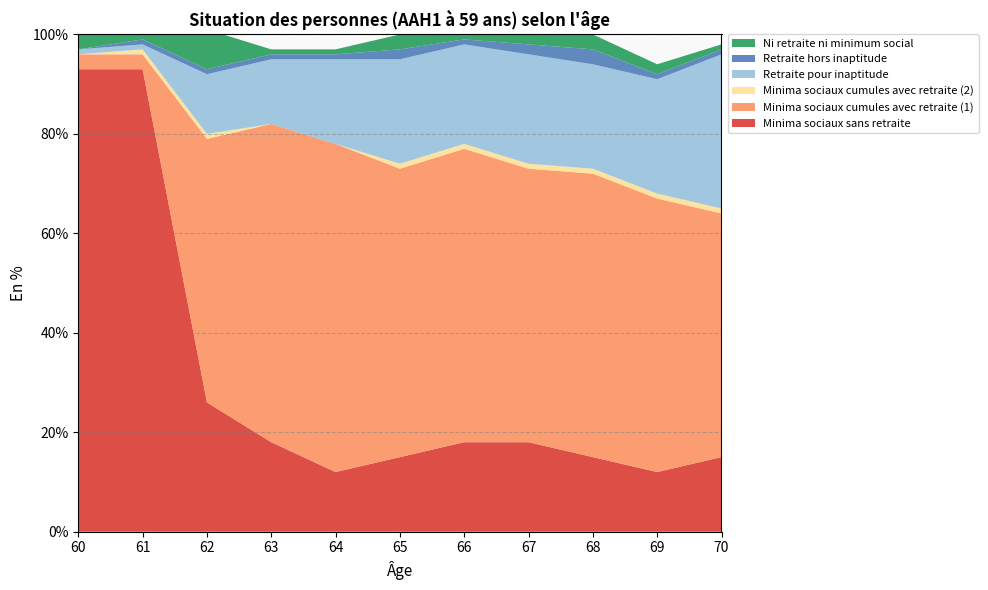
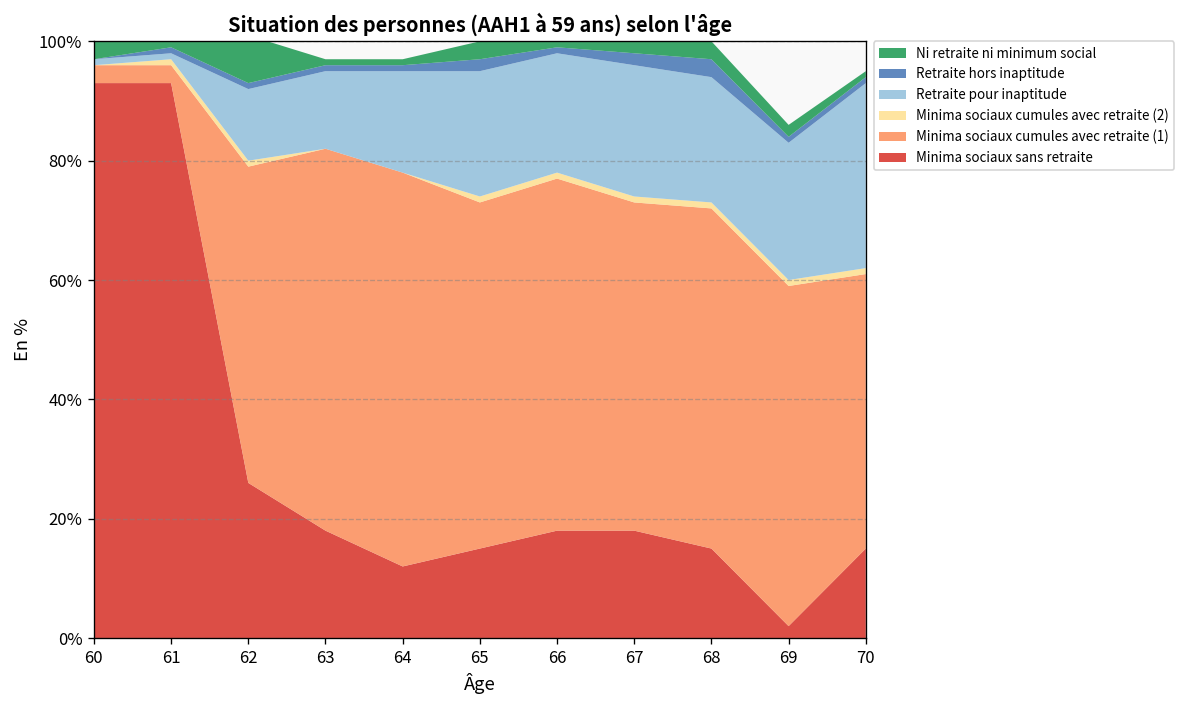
Minima sociaux sans retraite, 69: 12% -> 2%
Minima sociaux cumules avec retraite (1), 69: 55% -> 57%
Minima sociaux cumules avec retraite (1), 70: 49% -> 46%
